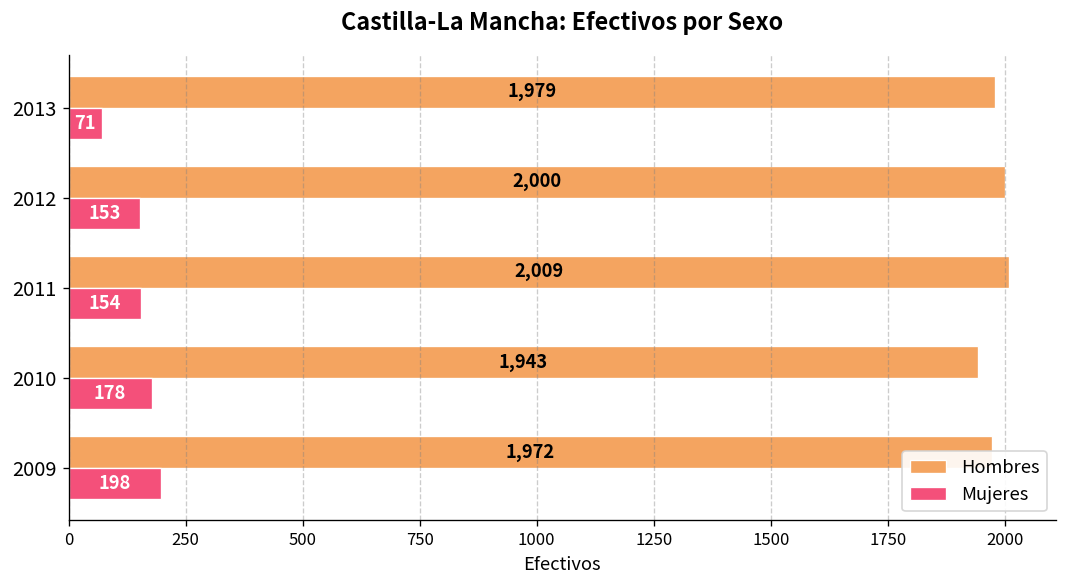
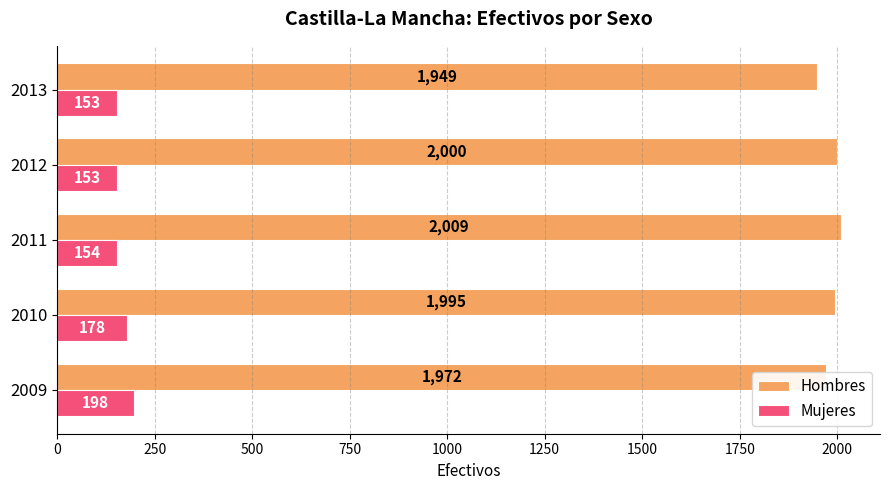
Hombres, 2013: 1,979 -> 1,949
Mujeres, 2013: 71 -> 153
Hombres, 2010: 1,943 -> 1,995
